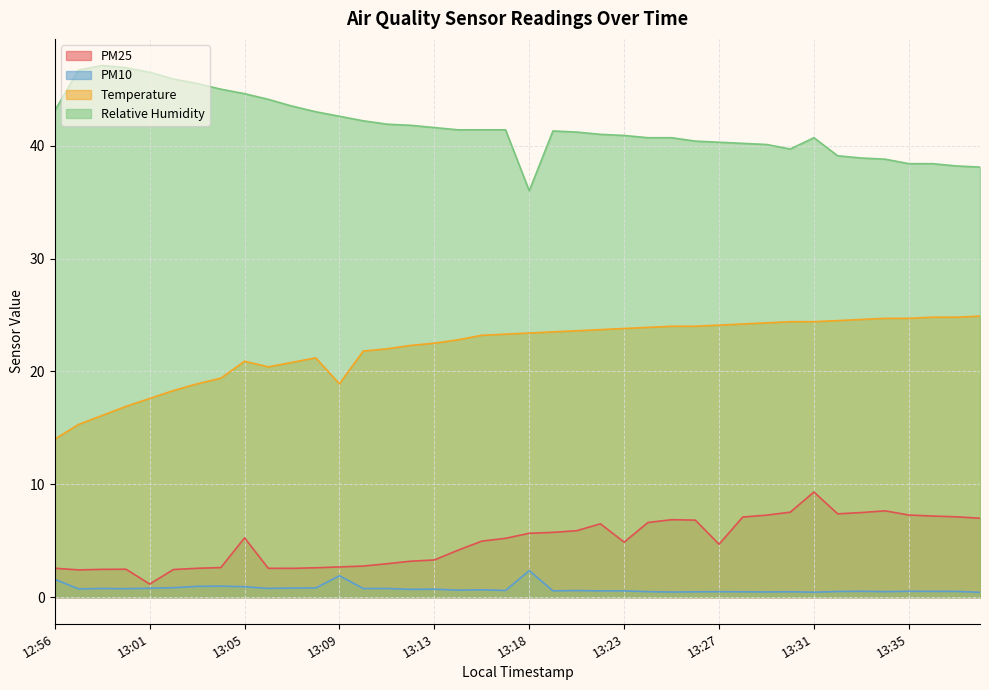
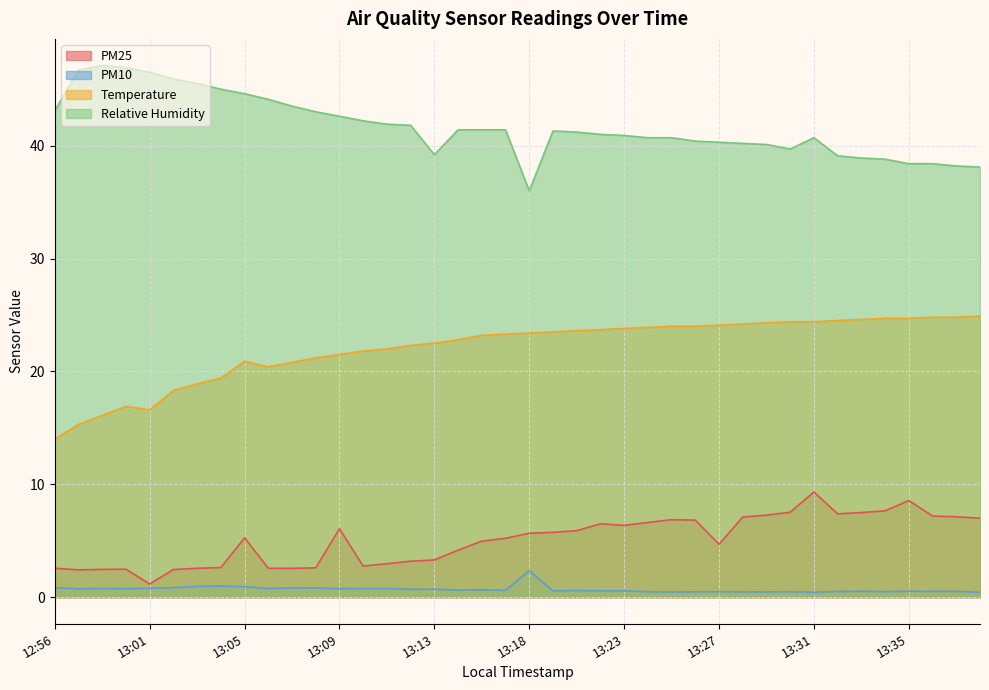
PM10, 12:56: 1.6 -> 0.8
Temperature, 13:01: 17.6 -> 16.6
PM25, 13:09: 2.7 -> 6.1
PM10, 13:09: 1.9 -> 0.8
Temperature, 13:09: 18.9 -> 21.5
Relative Humidity, 13:13: 41.6 -> 39.2
PM25, 13:23: 4.9 -> 6.4
PM25, 13:35: 7.3 -> 8.6
